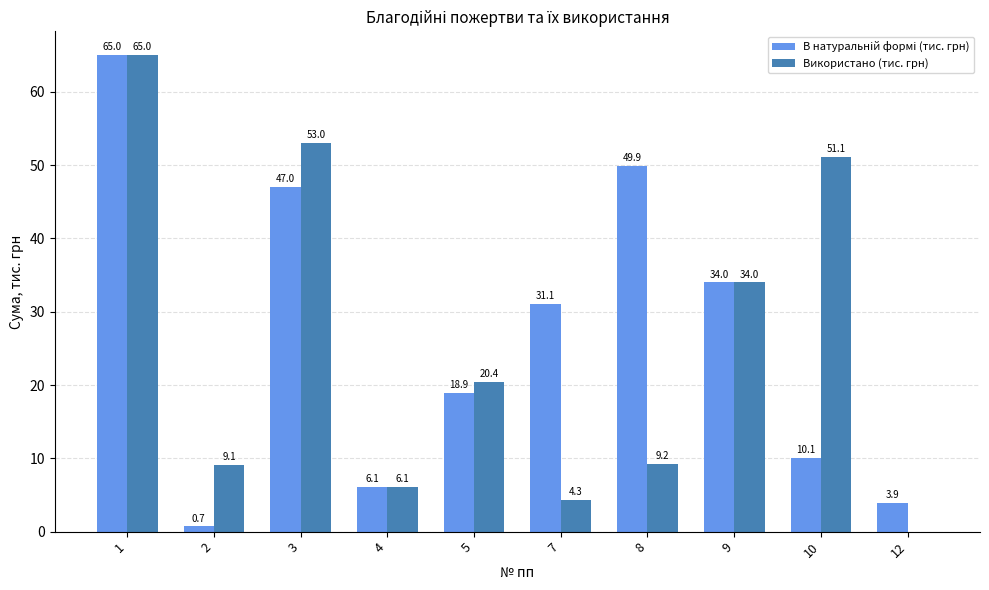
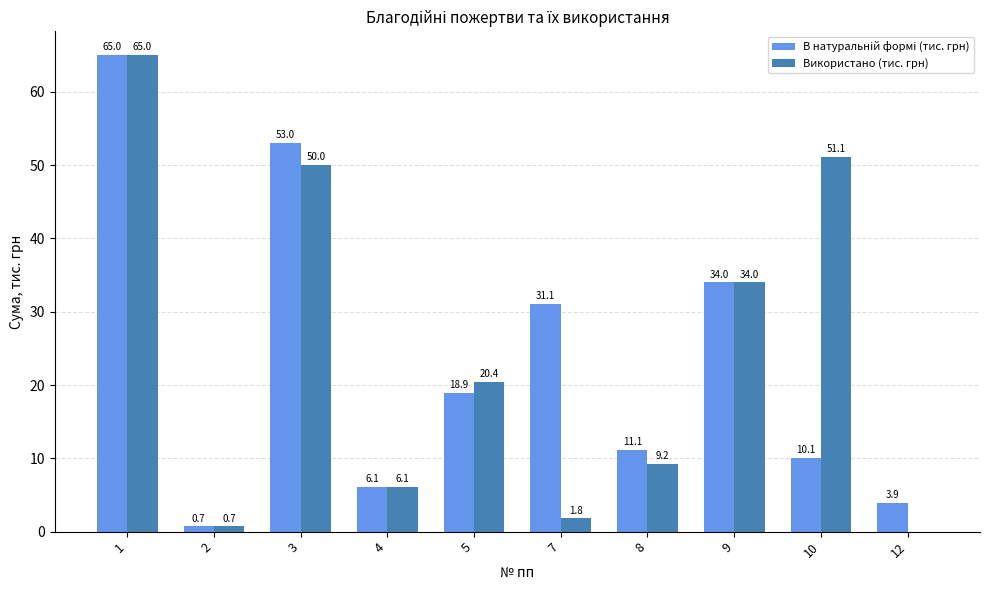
Використано (тис. грн), 2: 9.1 -> 0.7
В натуральній формі (тис. грн), 3: 47.0 -> 53.0
Використано (тис. грн), 3: 53.0 -> 50.0
Використано (тис. грн), 7: 4.3 -> 1.8
В натуральній формі (тис. грн), 8: 49.9 -> 11.1
